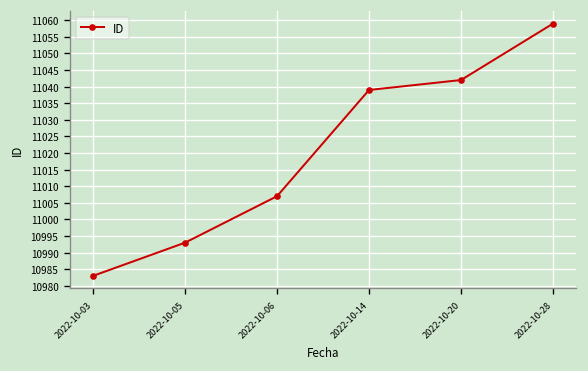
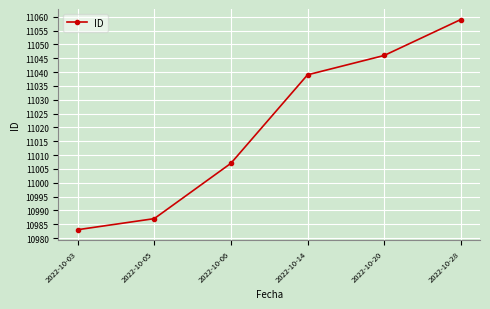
2022-10-05: 10993 -> 10987
2022-10-20: 11042 -> 11046
